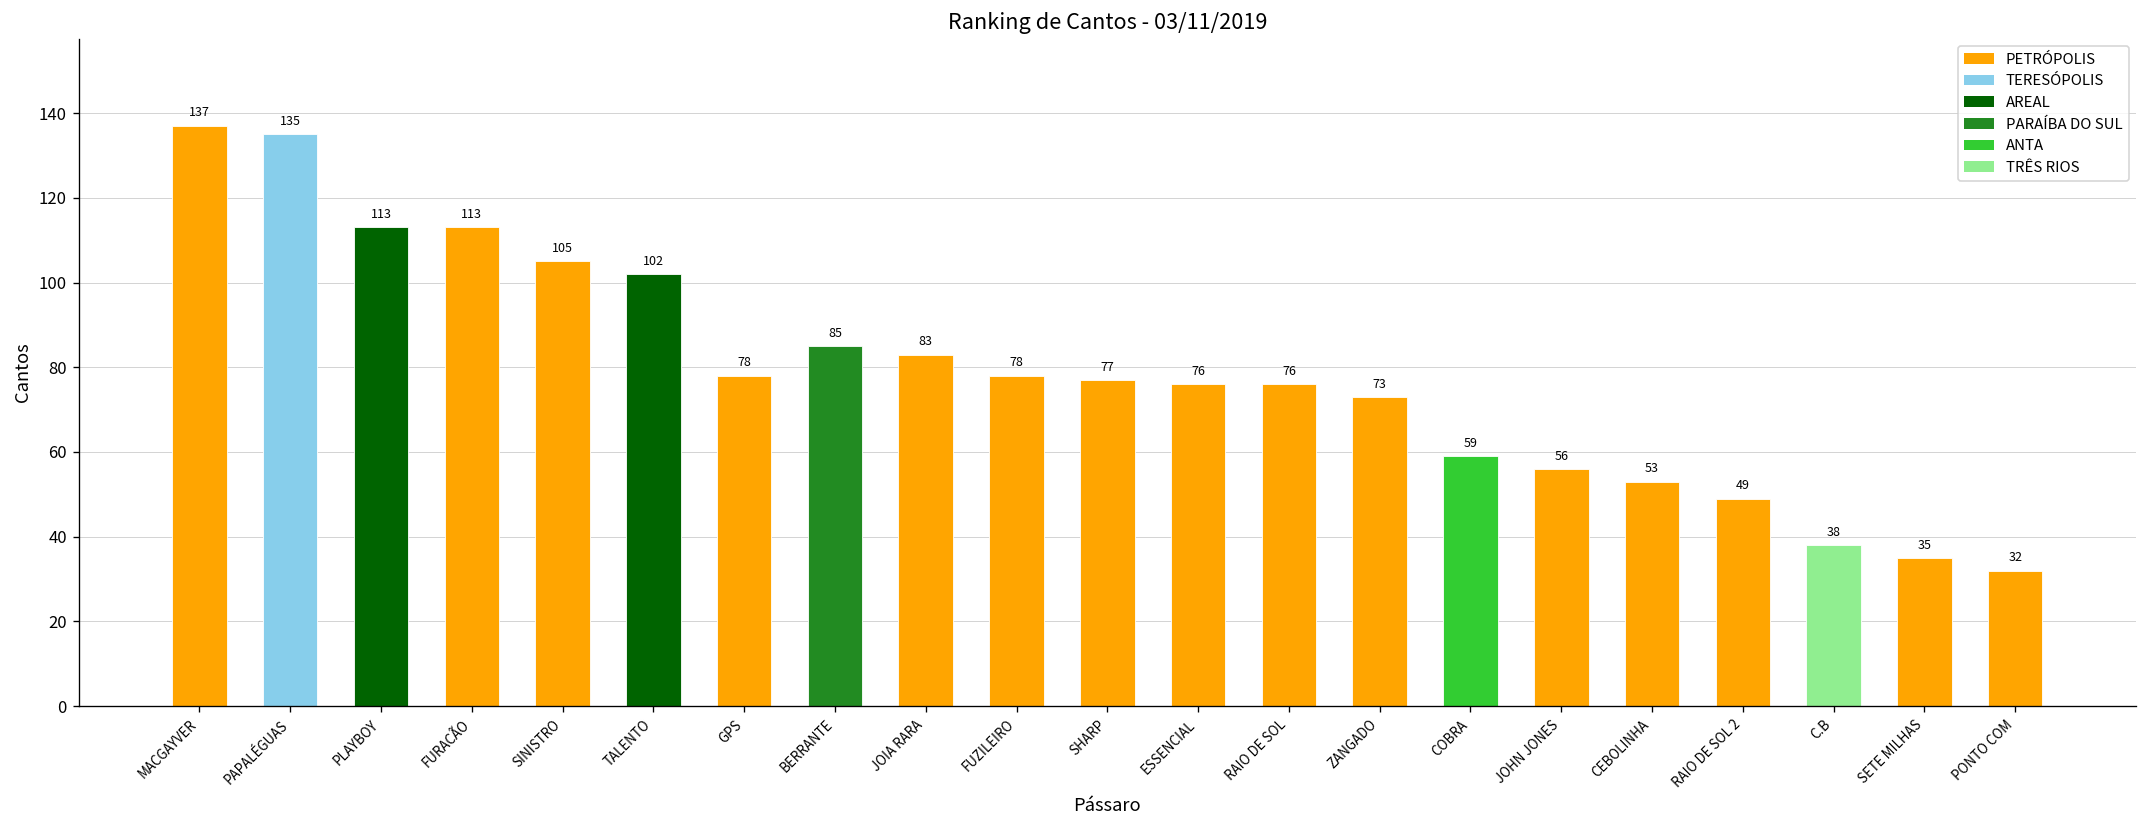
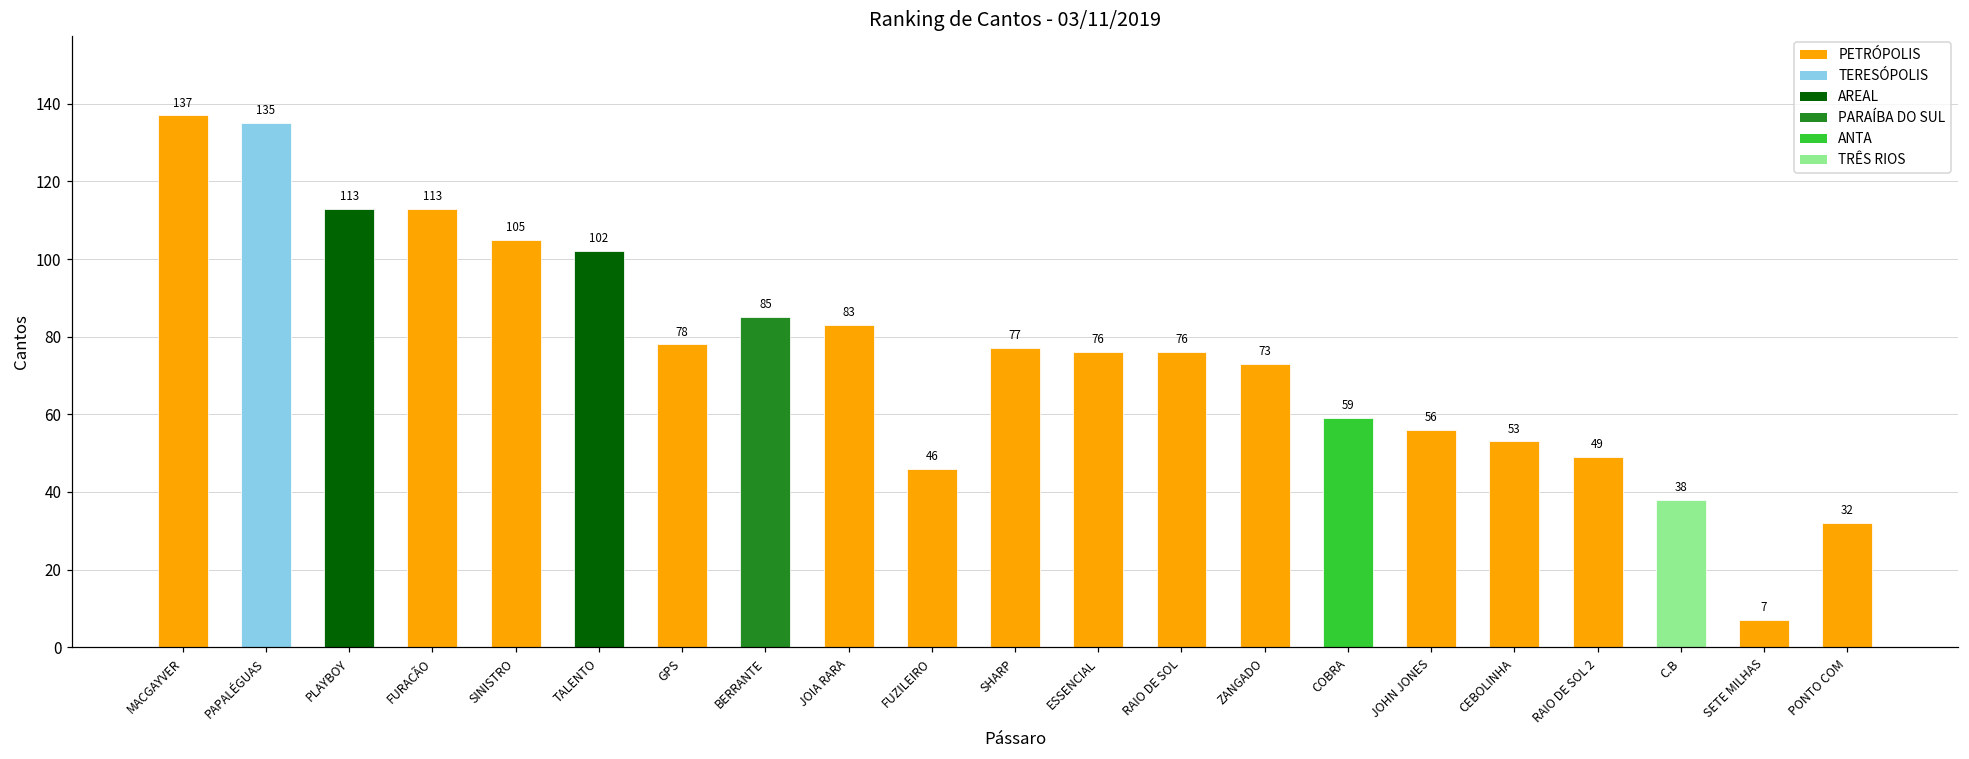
FUZILEIRO: 78 -> 46
SETE MILHAS: 35 -> 7
